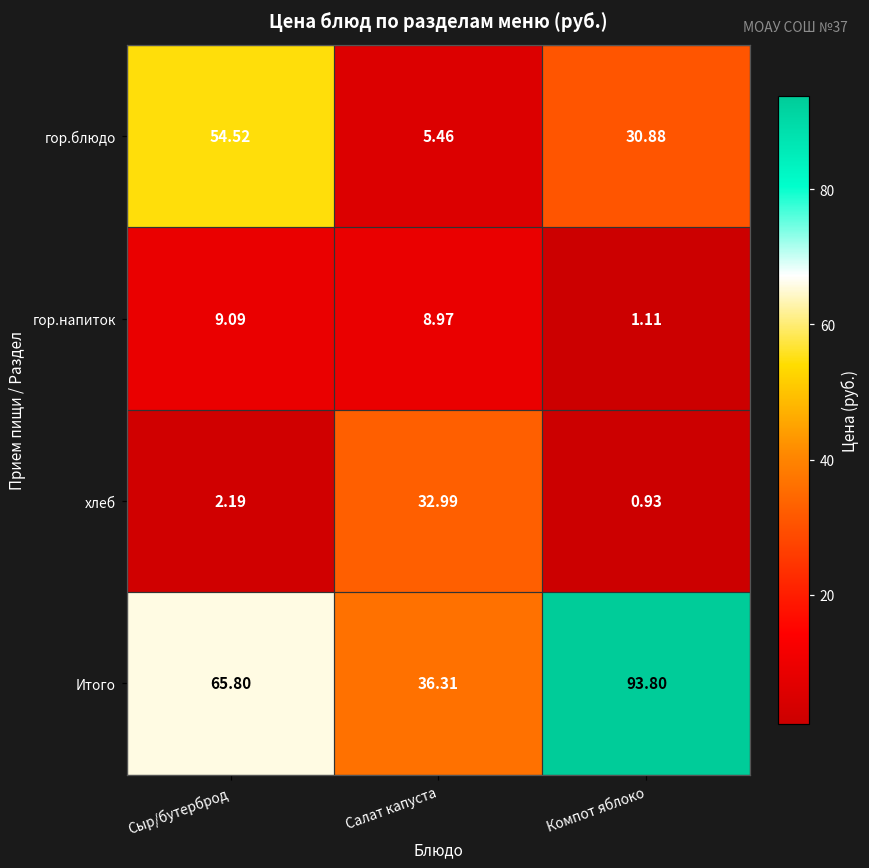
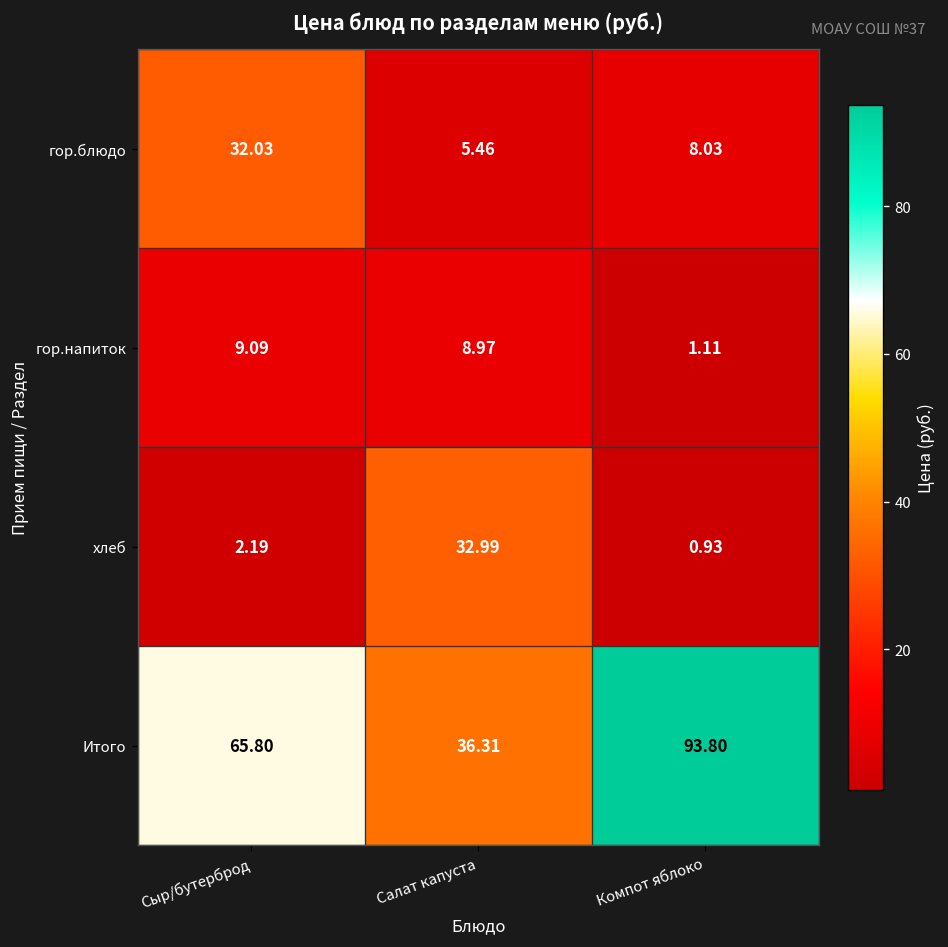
гор.блюдо, Сыр/бутерброд: 54.52 -> 32.03
гор.блюдо, Компот яблоко: 30.88 -> 8.03
